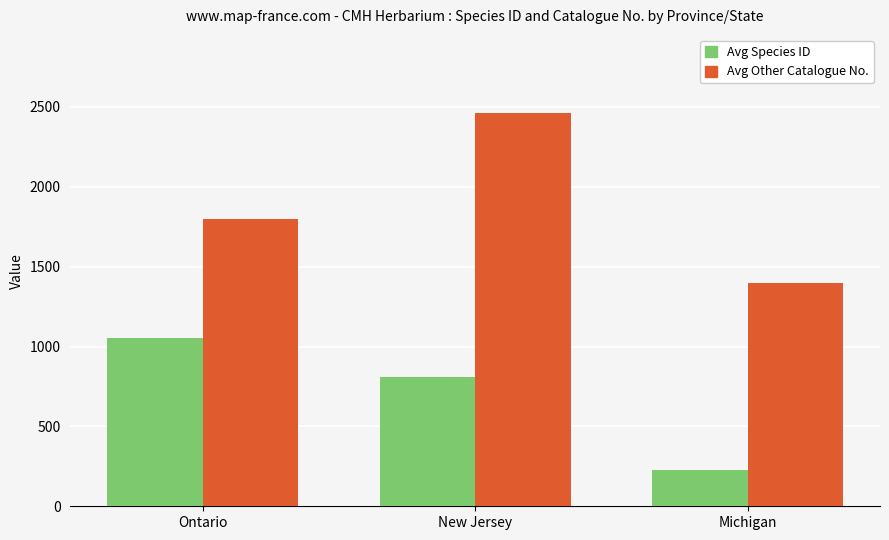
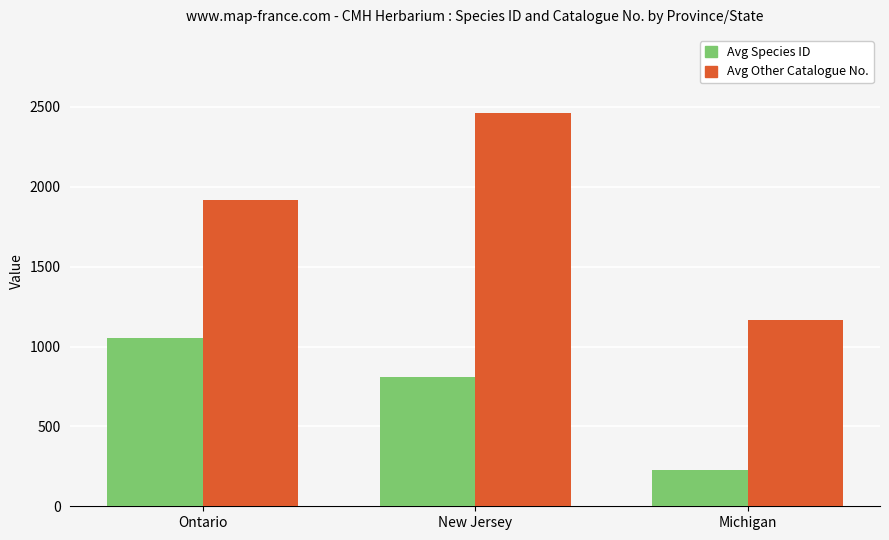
Avg Other Catalogue No., Ontario: 1800 -> 1920
Avg Other Catalogue No., Michigan: 1400 -> 1170
